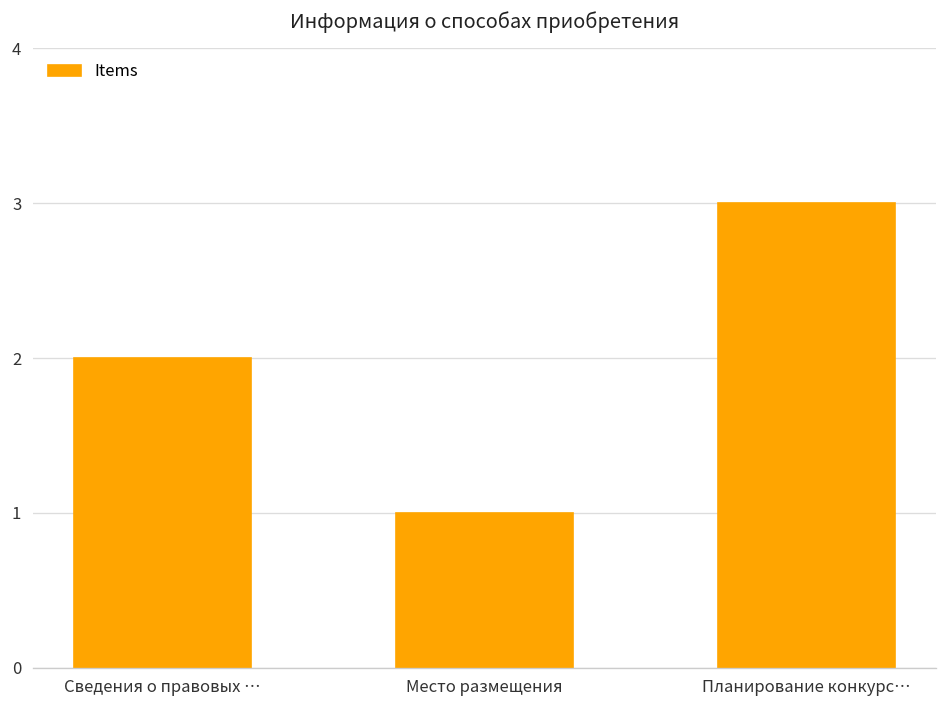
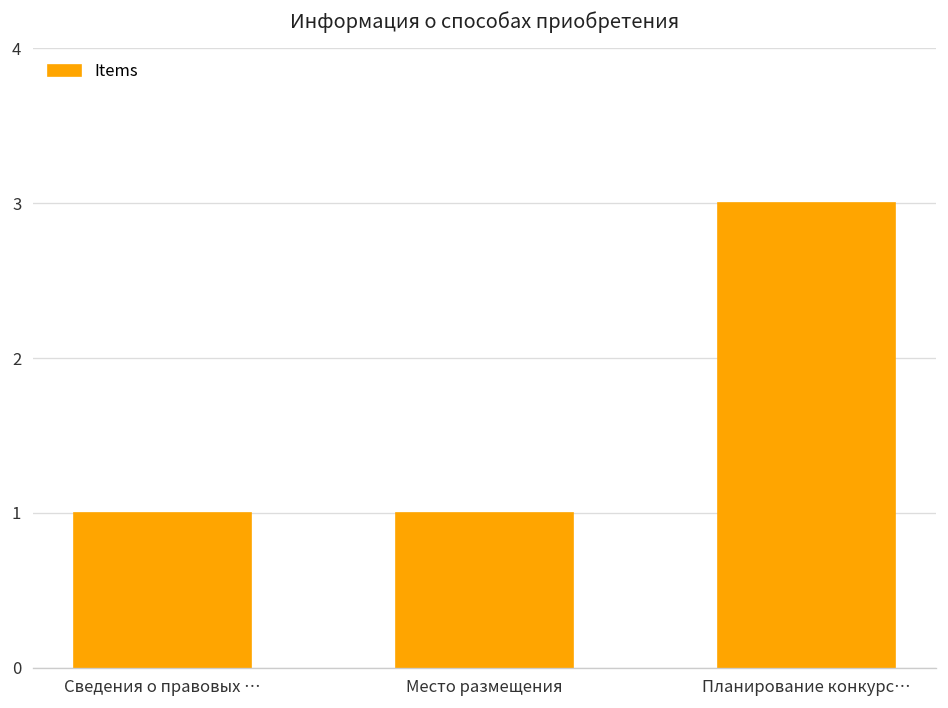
Сведения о правовых …: 2 -> 1
